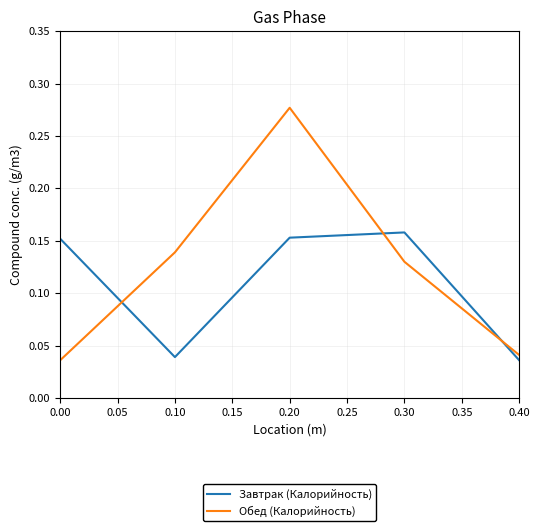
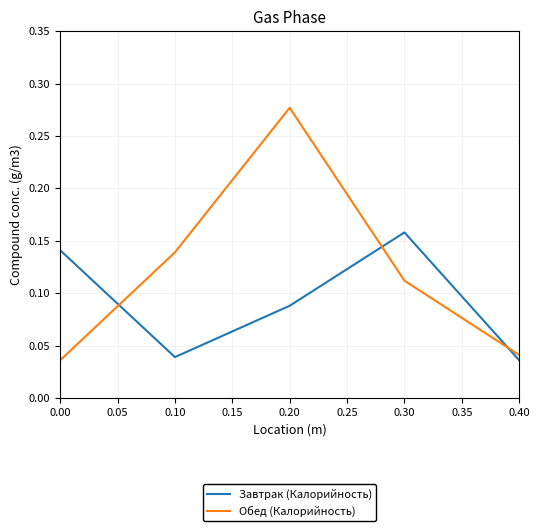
Завтрак (Калорийность), 0.00: 0.152 -> 0.141
Завтрак (Калорийность), 0.20: 0.153 -> 0.088
Обед (Калорийность), 0.30: 0.130 -> 0.112
